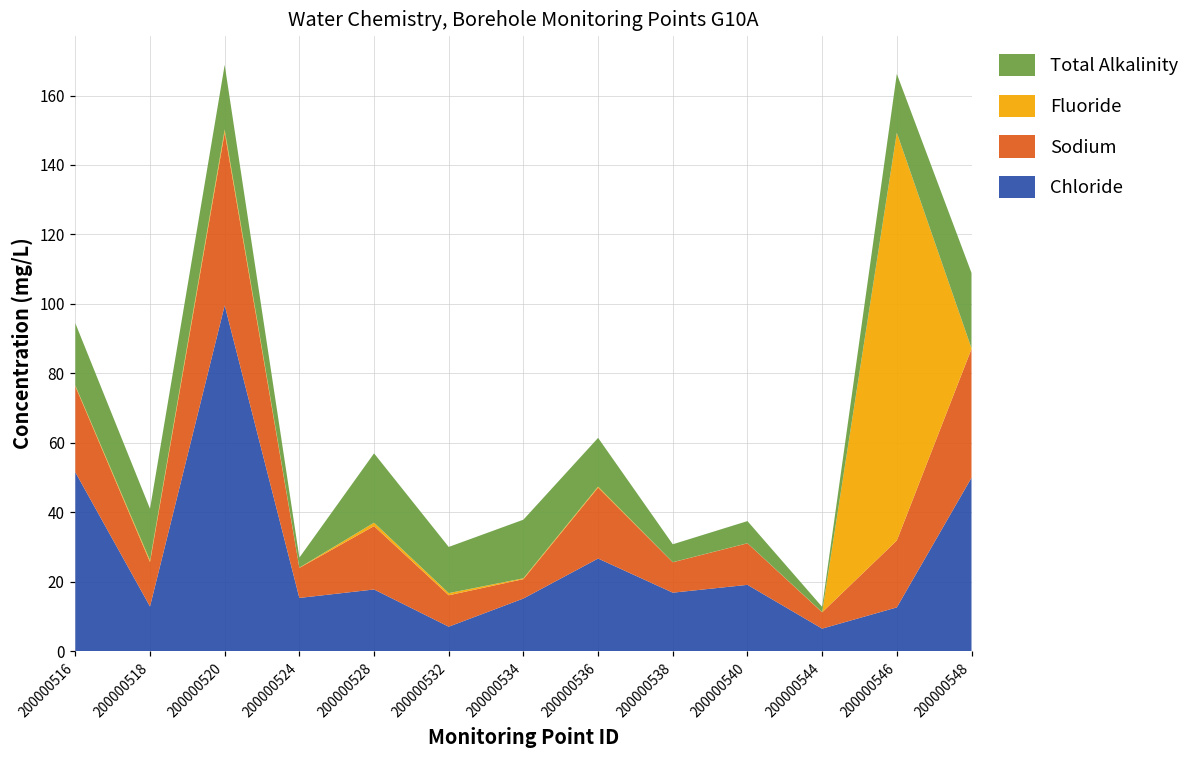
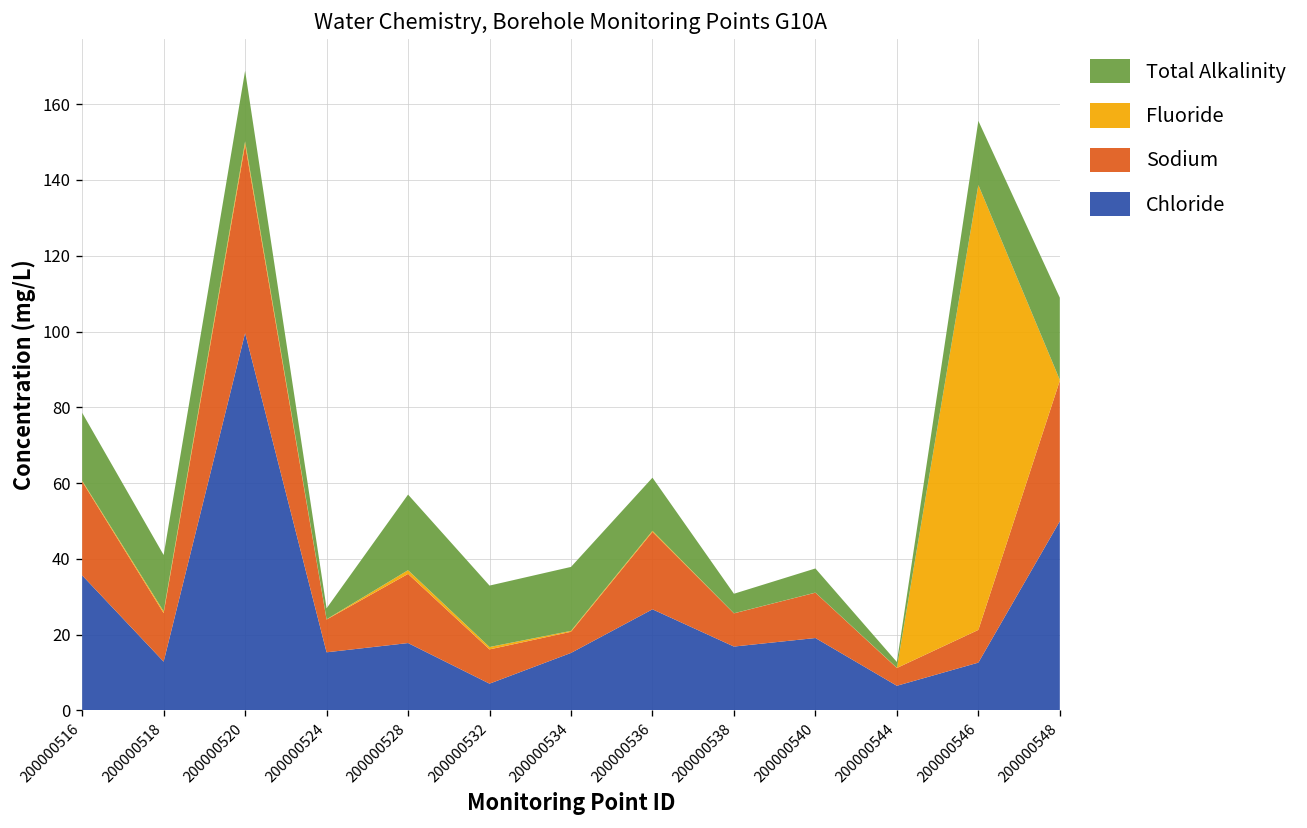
Chloride, 200000516: 52 -> 36
Total Alkalinity, 200000532: 13 -> 16
Sodium, 200000546: 19 -> 9
